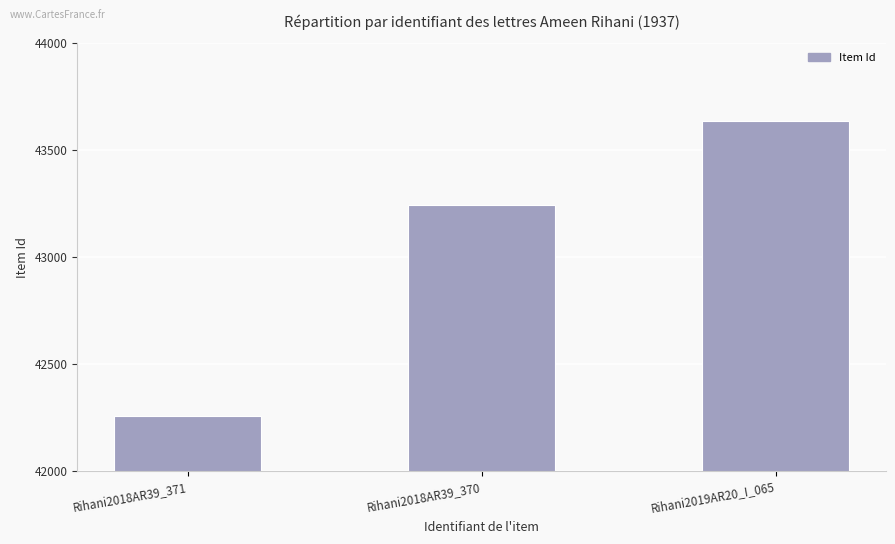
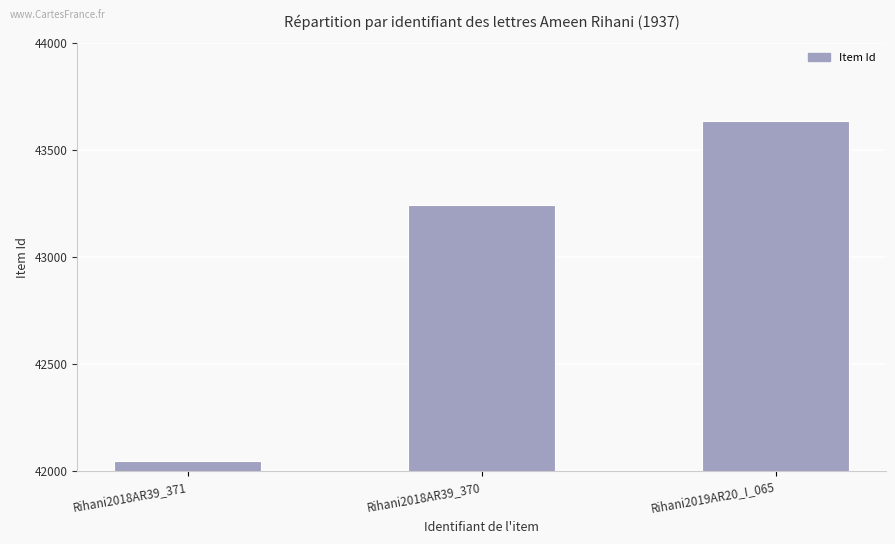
Rihani2018AR39_371: 42260 -> 42050
